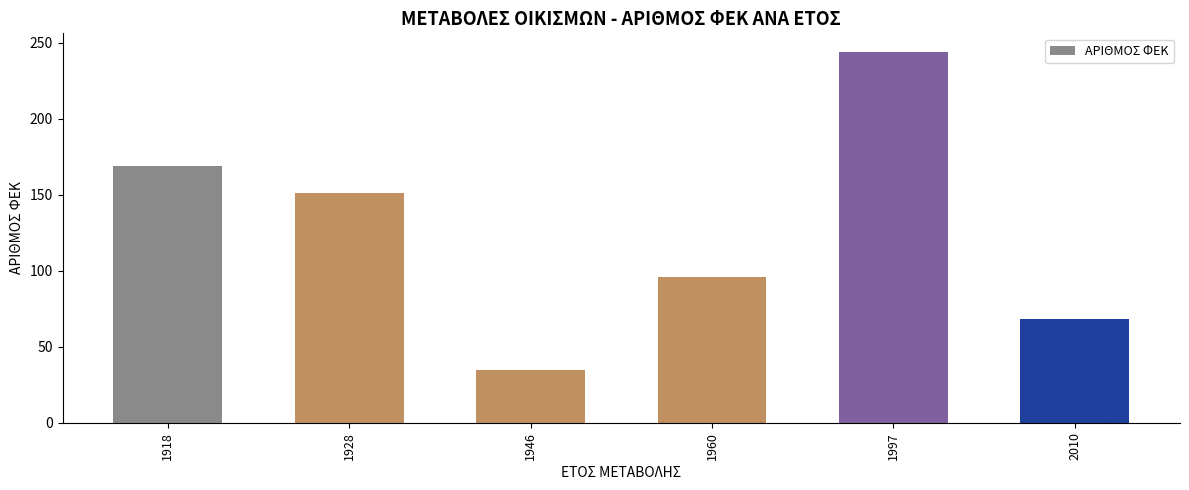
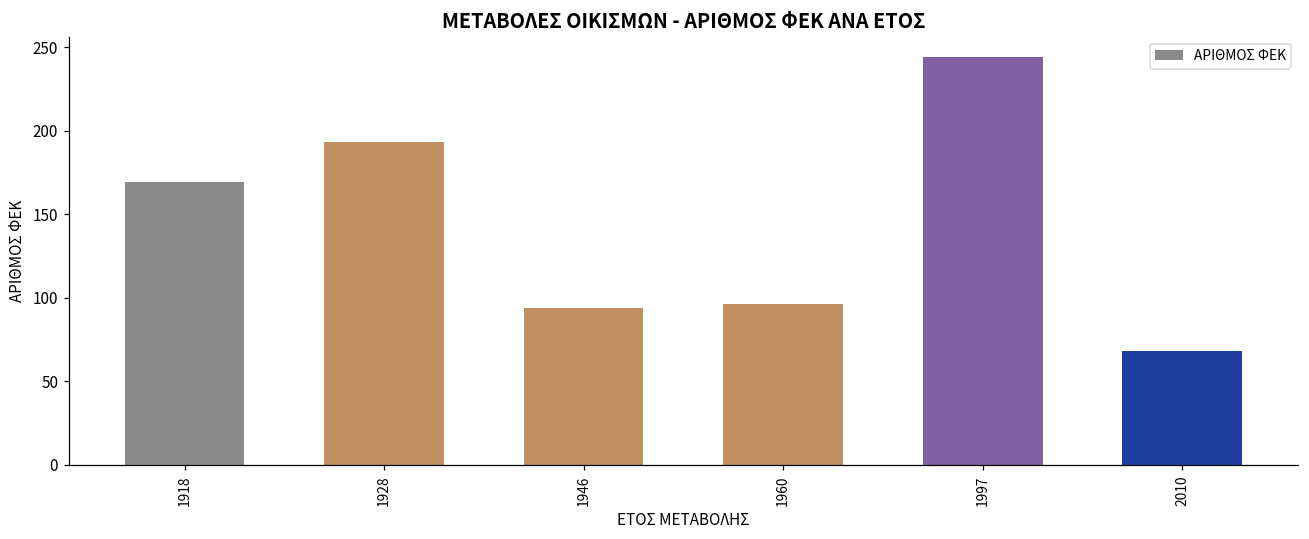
1928: 151 -> 193
1946: 35 -> 94
